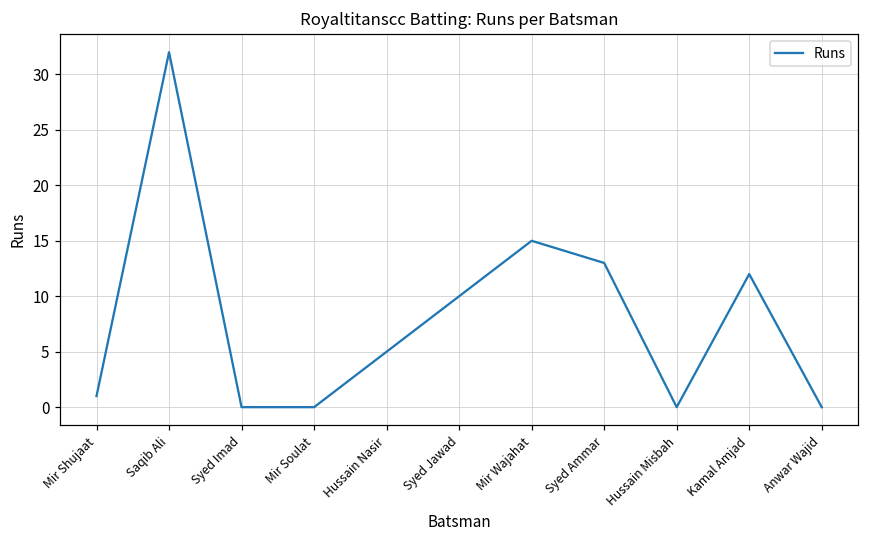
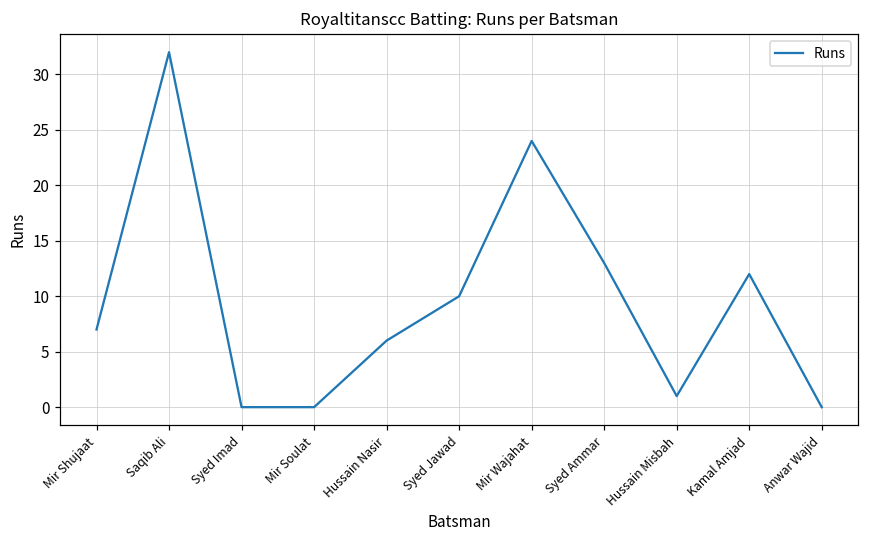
Mir Shujaat: 1 -> 7
Hussain Nasir: 5 -> 6
Mir Wajahat: 15 -> 24
Hussain Misbah: 0 -> 1
